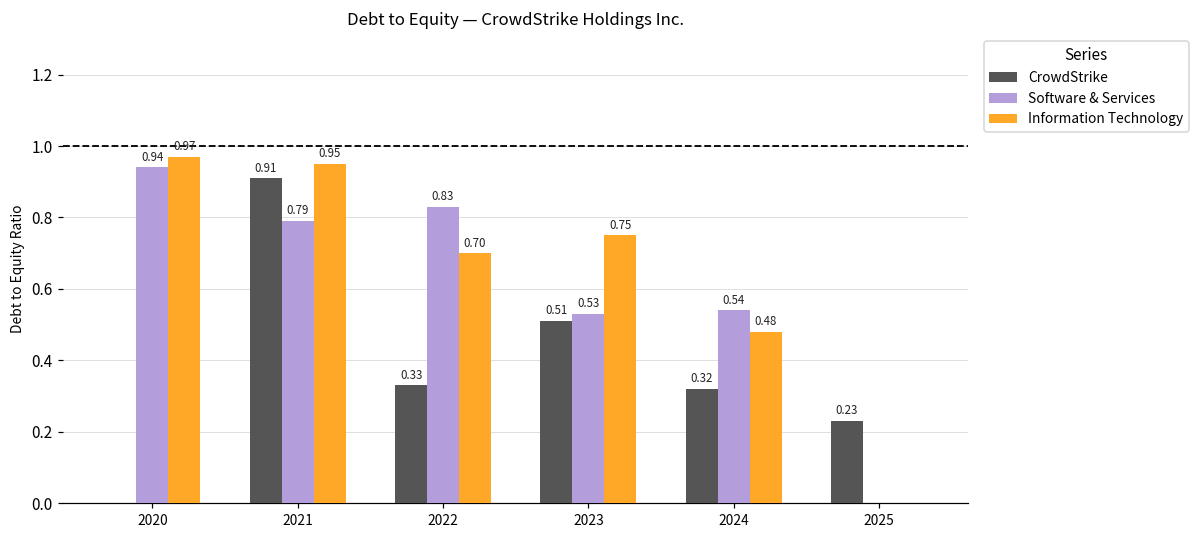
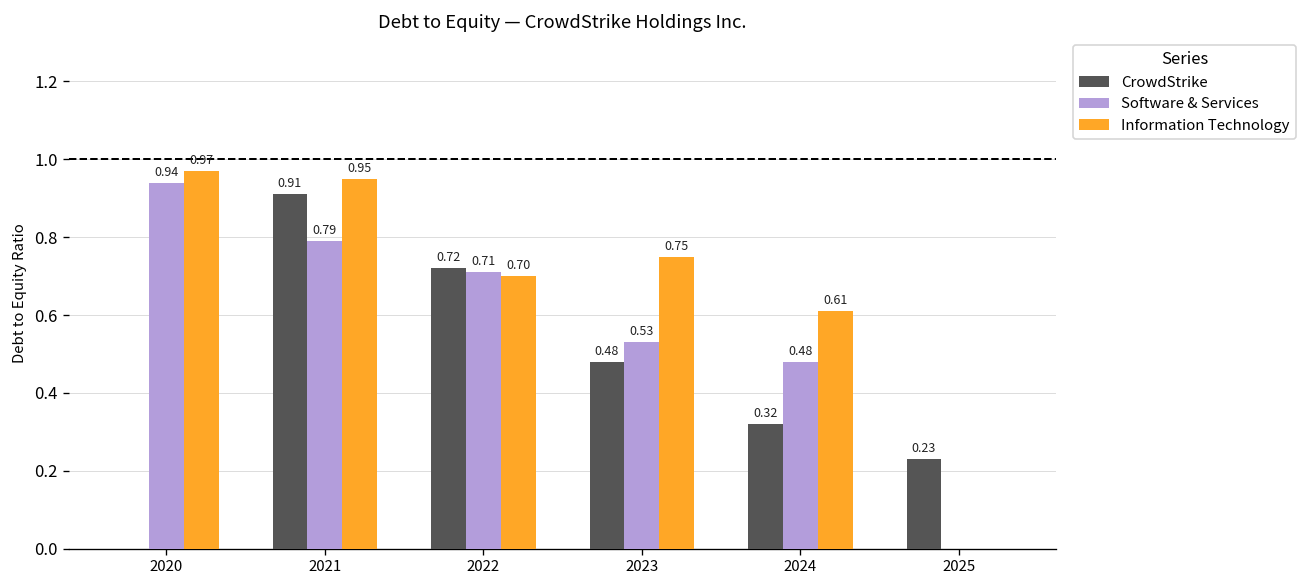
CrowdStrike, 2022: 0.33 -> 0.72
Software & Services, 2022: 0.83 -> 0.71
CrowdStrike, 2023: 0.51 -> 0.48
Software & Services, 2024: 0.54 -> 0.48
Information Technology, 2024: 0.48 -> 0.61
